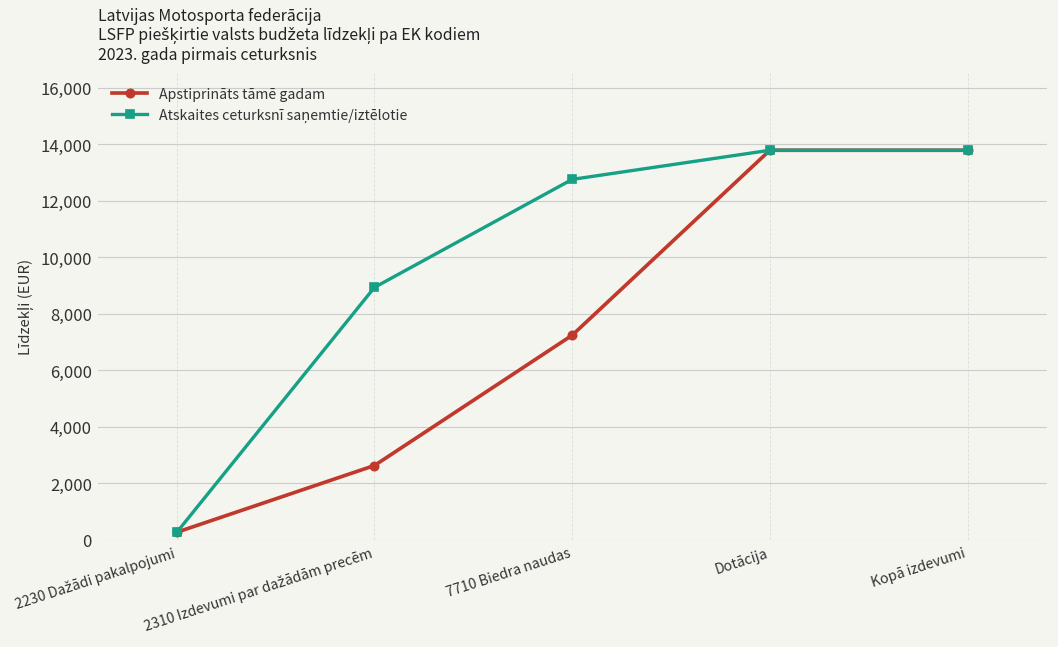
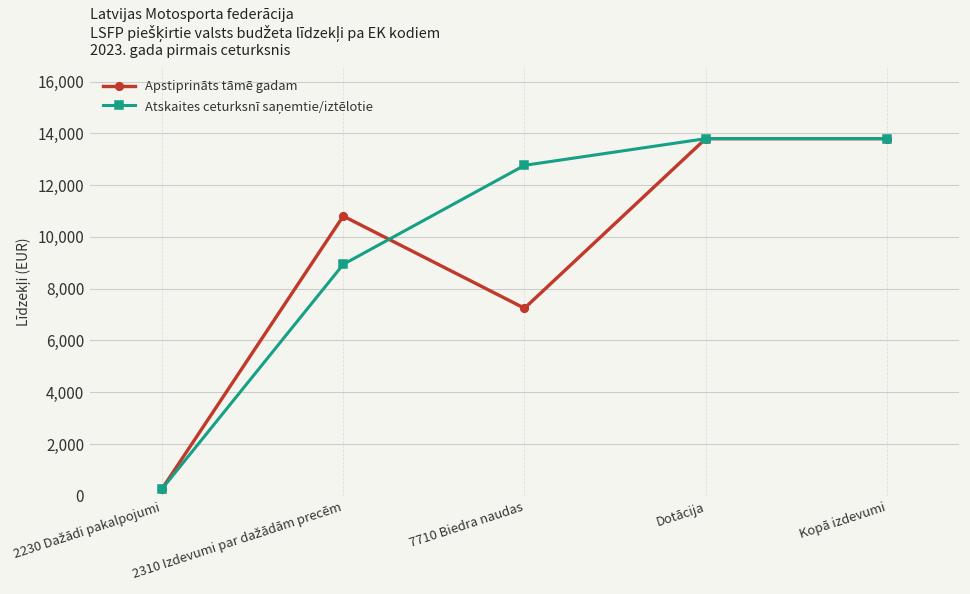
Apstiprināts tāmē gadam, 2310 Izdevumi par dažādām precēm: 2,600 -> 10,800
